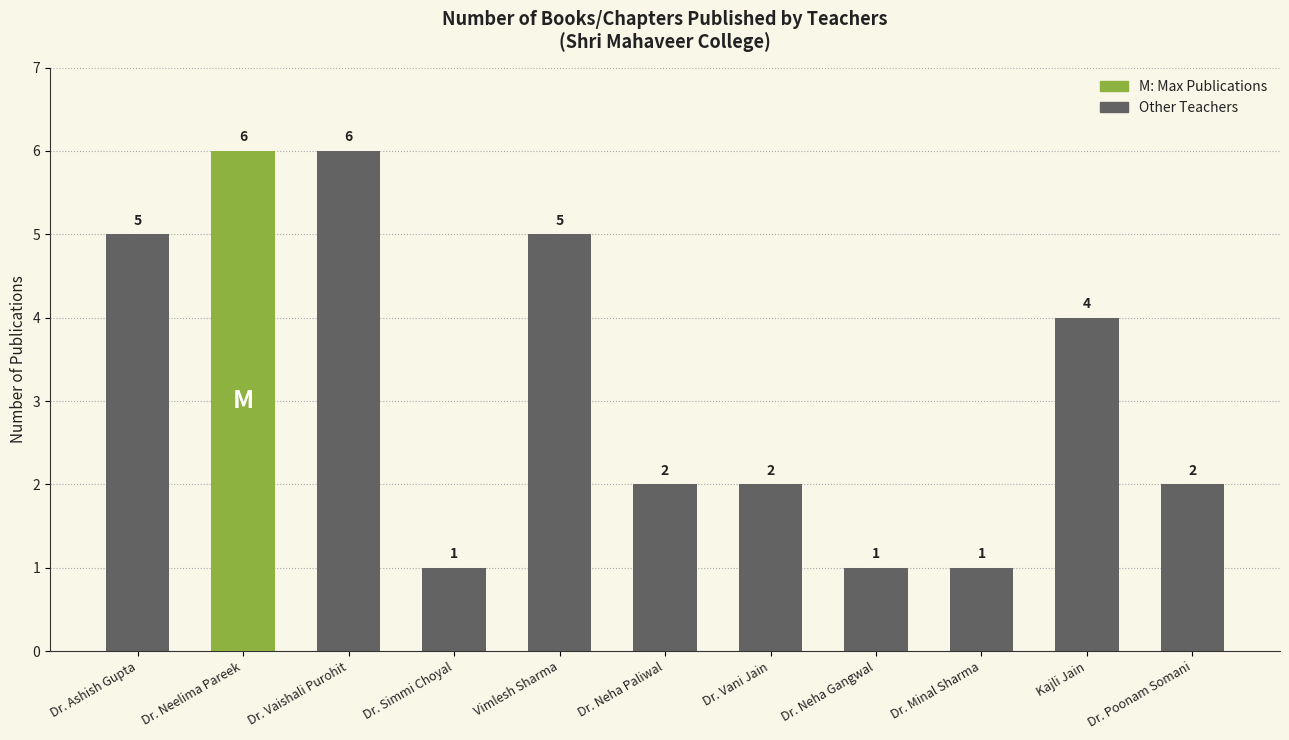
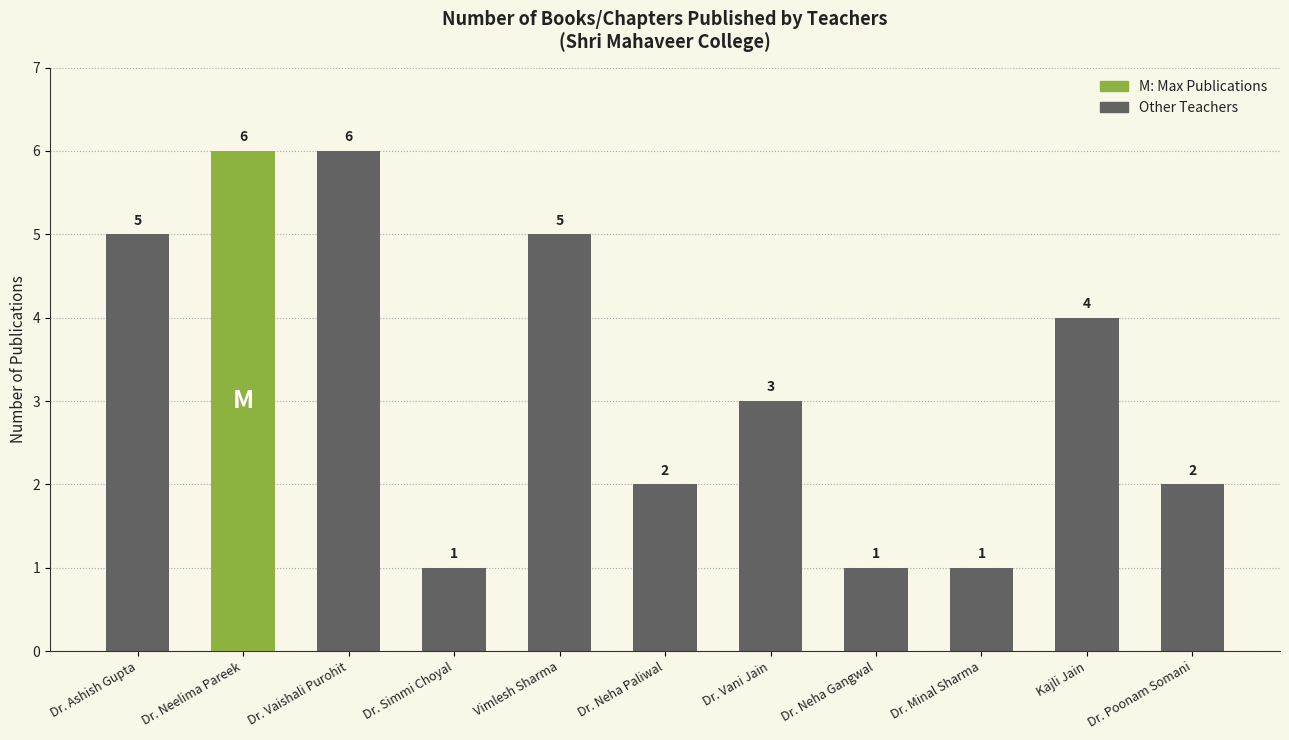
Dr. Vani Jain: 2 -> 3
